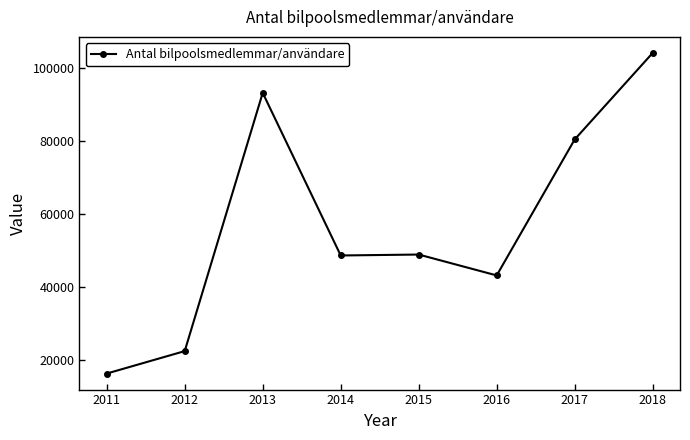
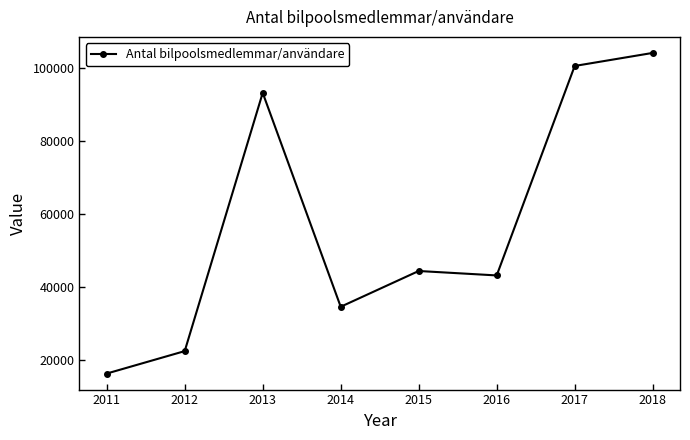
2014: 49000 -> 35000
2015: 49000 -> 45000
2017: 81000 -> 101000
